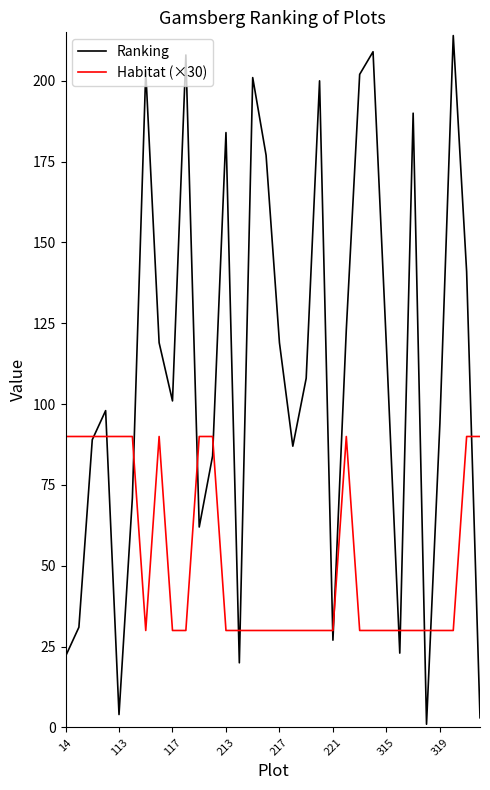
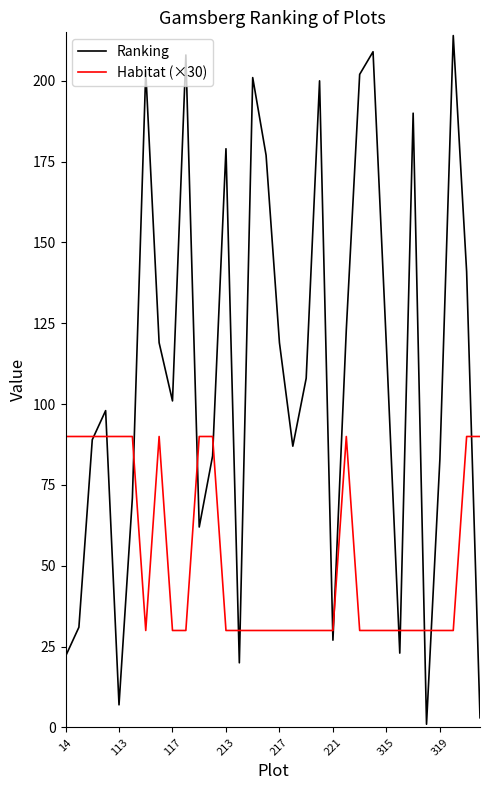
Ranking, 113: 4 -> 7
Ranking, 213: 184 -> 179
Ranking, 319: 94 -> 83
